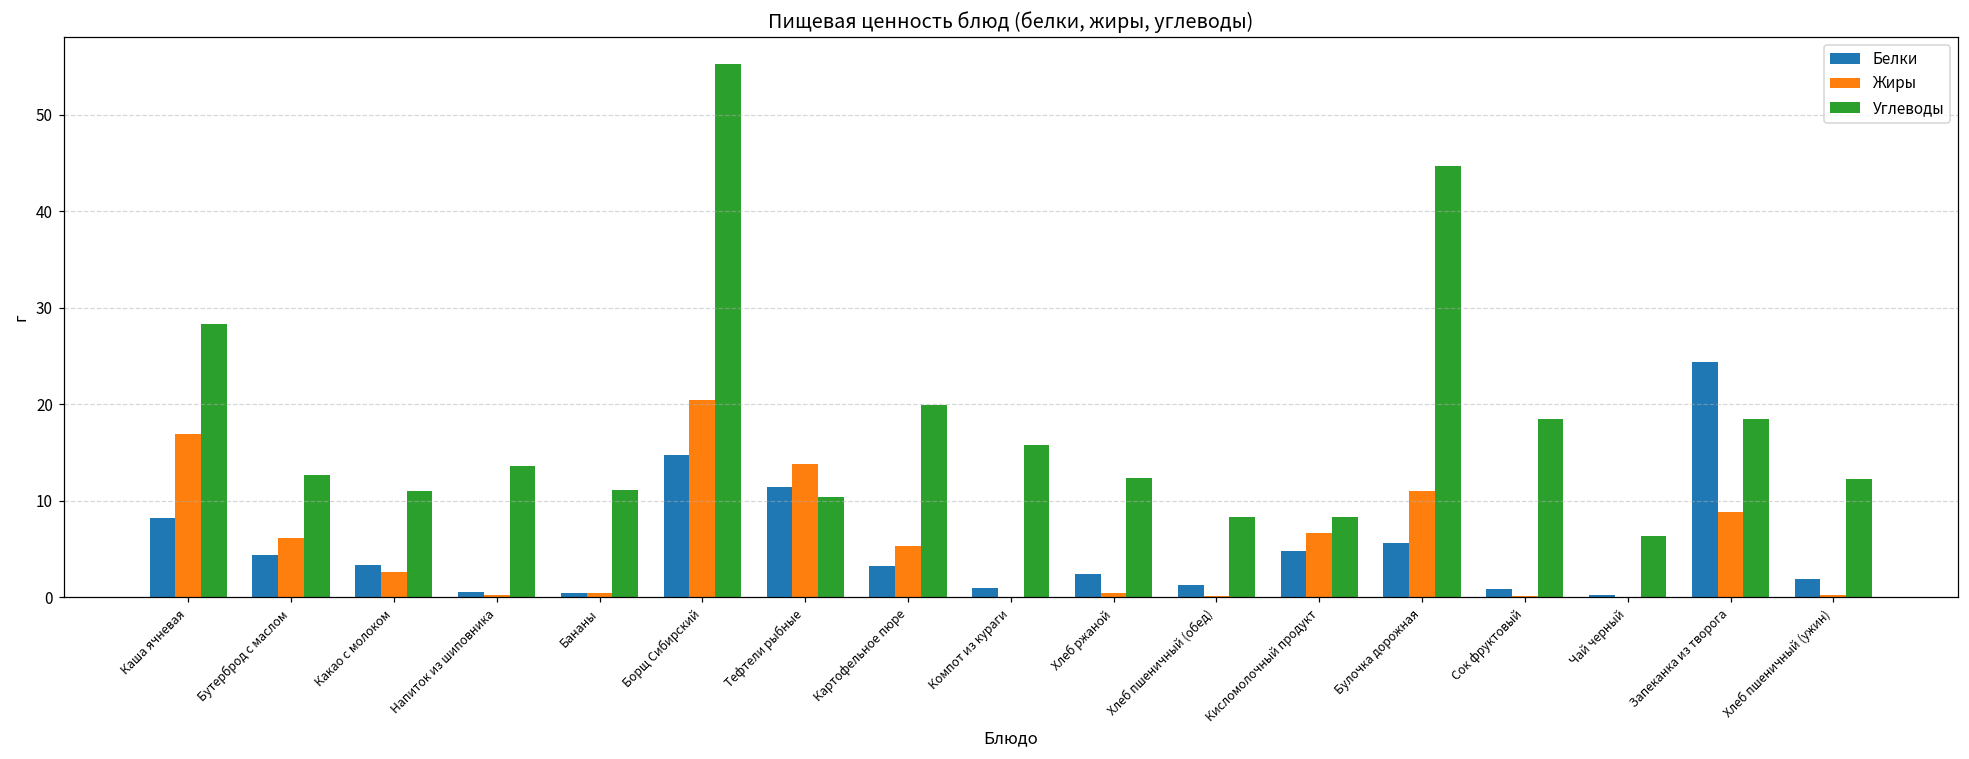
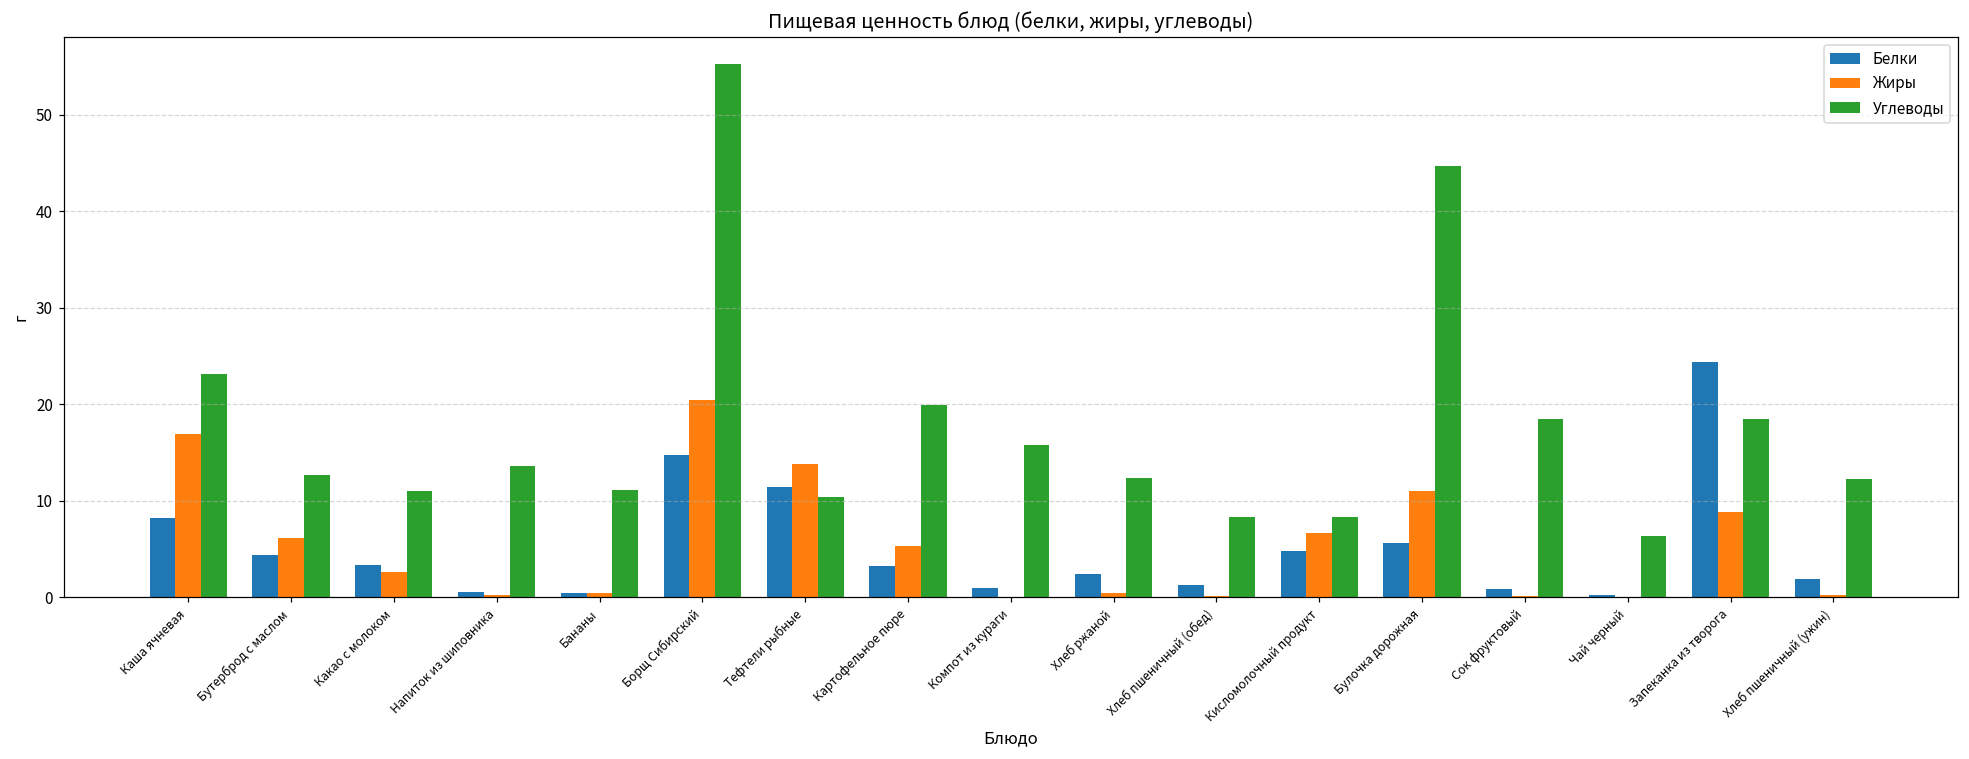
Углеводы, Каша ячневая: 28 -> 23
